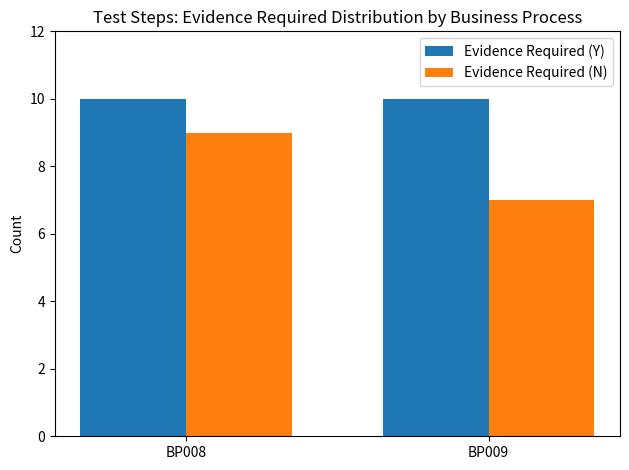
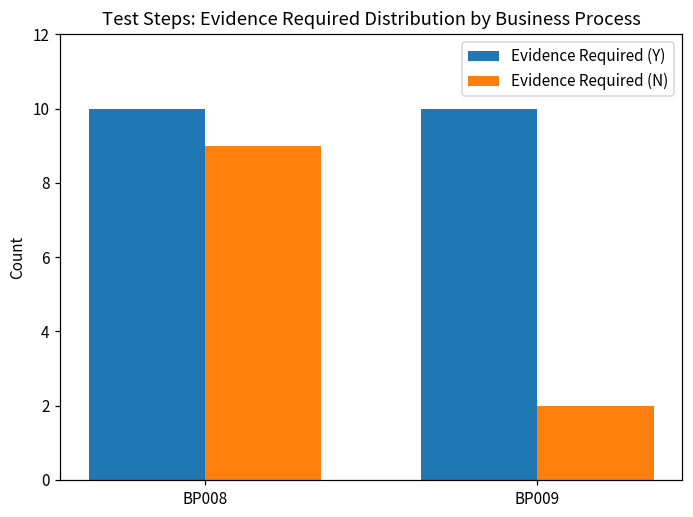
Evidence Required (N), BP009: 7 -> 2
